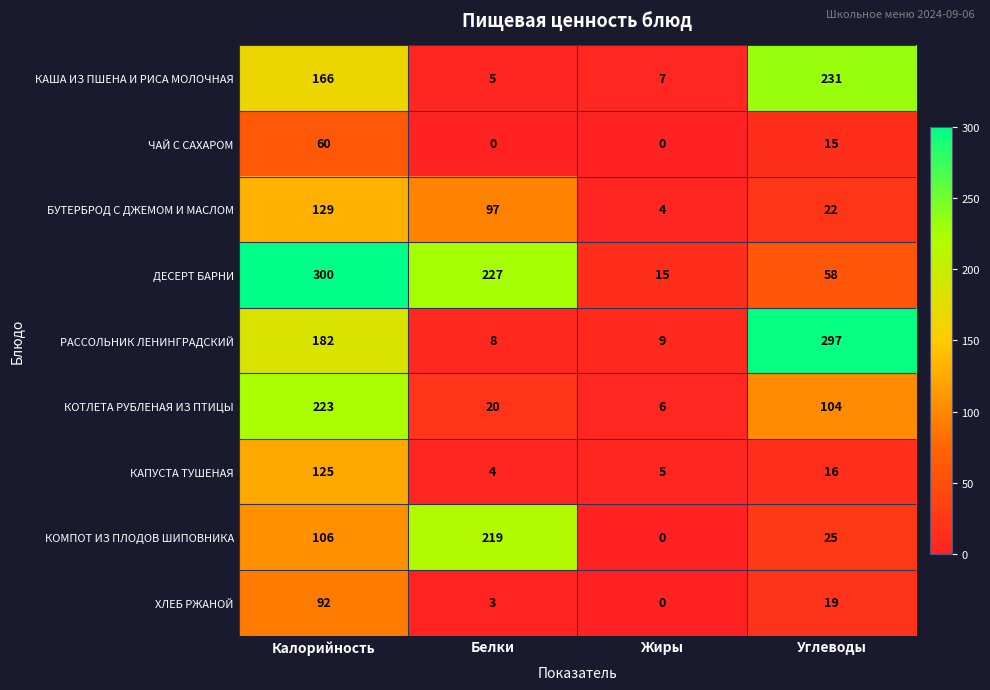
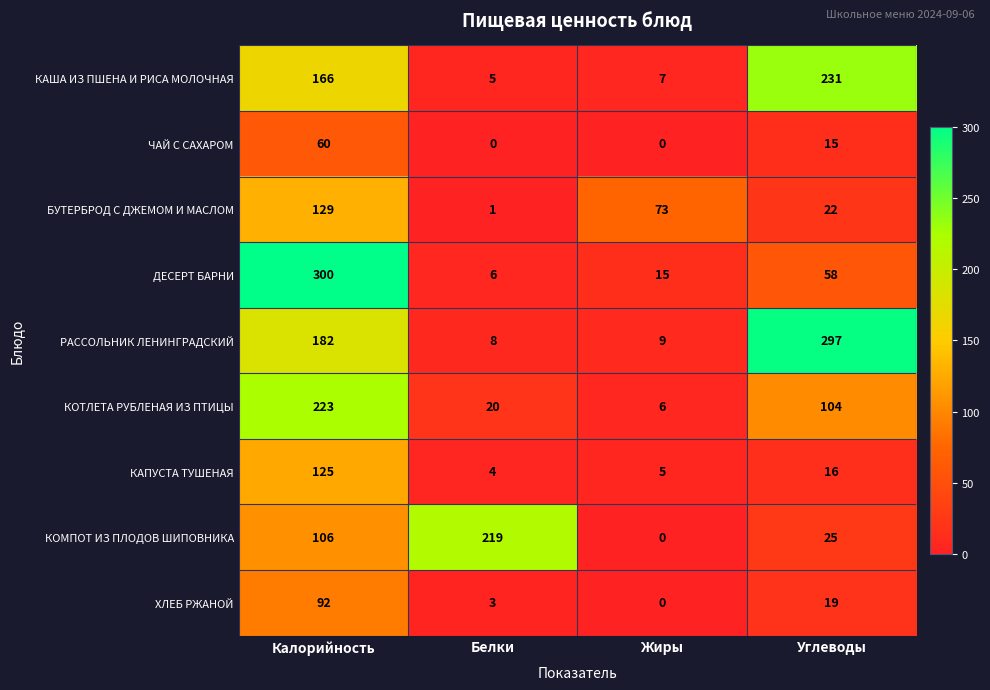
БУТЕРБРОД С ДЖЕМОМ И МАСЛОМ, Белки: 97 -> 1
БУТЕРБРОД С ДЖЕМОМ И МАСЛОМ, Жиры: 4 -> 73
ДЕСЕРТ БАРНИ, Белки: 227 -> 6
